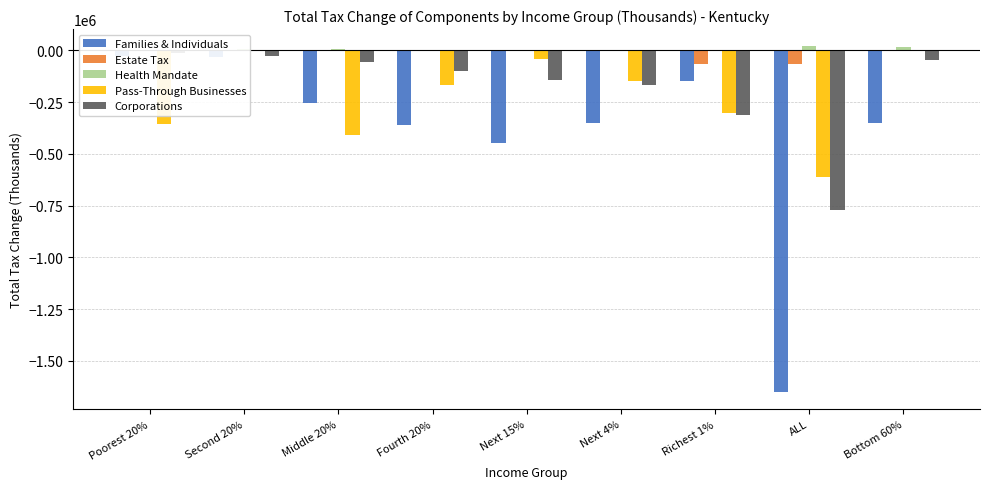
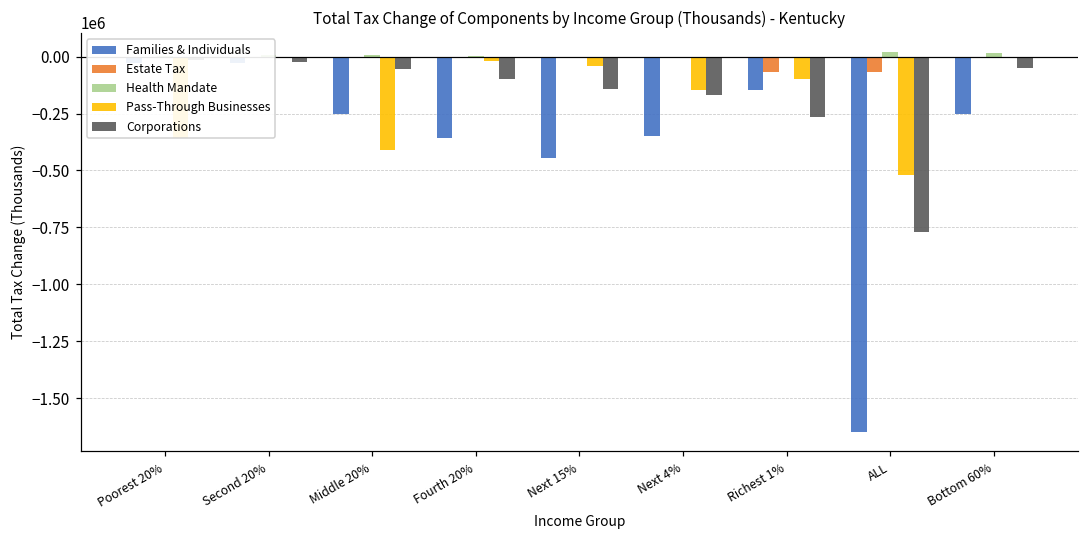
Pass-Through Businesses, Fourth 20%: -170000 -> -20000
Pass-Through Businesses, Richest 1%: -300000 -> -100000
Corporations, Richest 1%: -310000 -> -270000
Pass-Through Businesses, ALL: -610000 -> -520000
Families & Individuals, Bottom 60%: -350000 -> -250000
